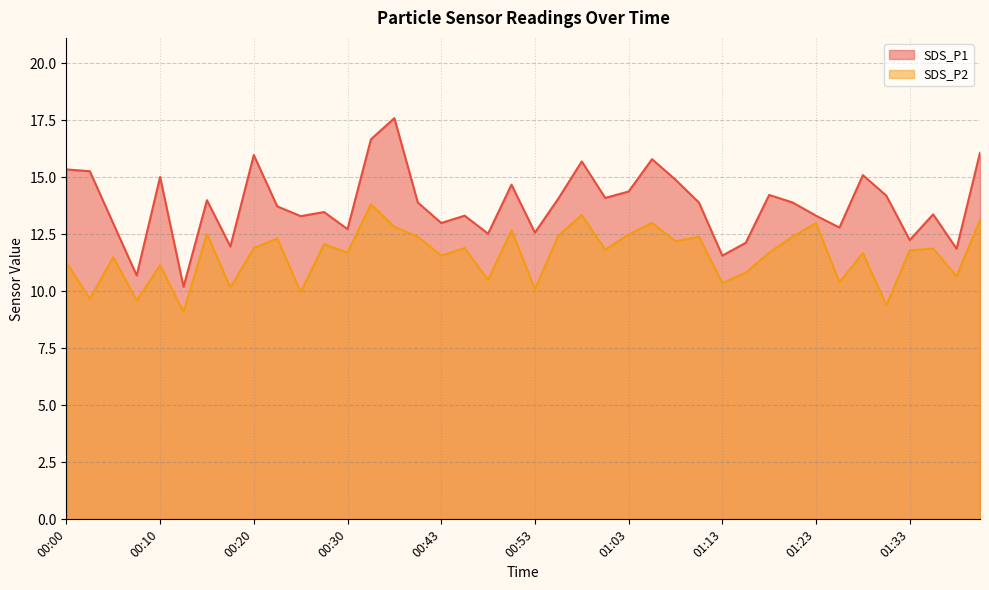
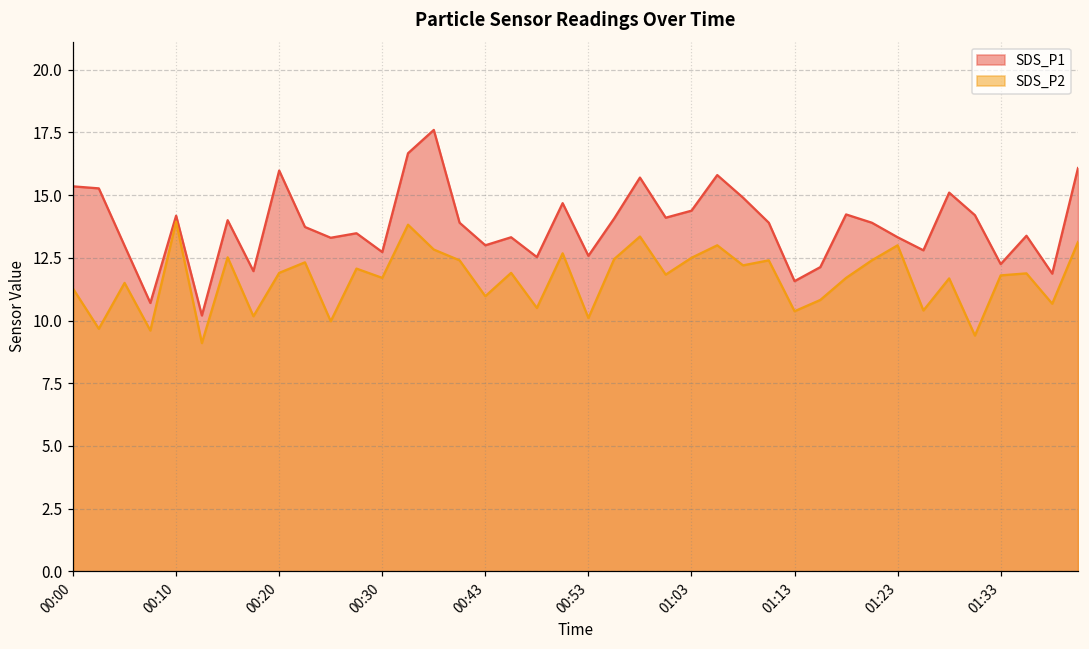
SDS_P1, 00:10: 15.0 -> 14.2
SDS_P2, 00:10: 11.2 -> 13.9
SDS_P2, 00:43: 11.6 -> 11.0
